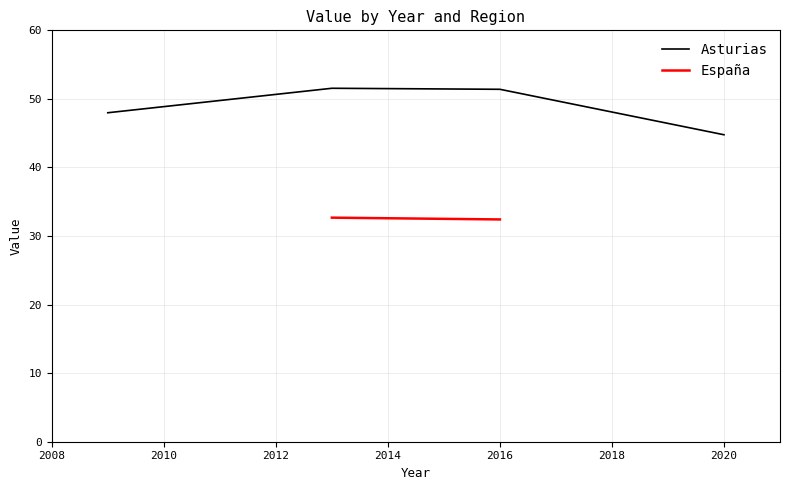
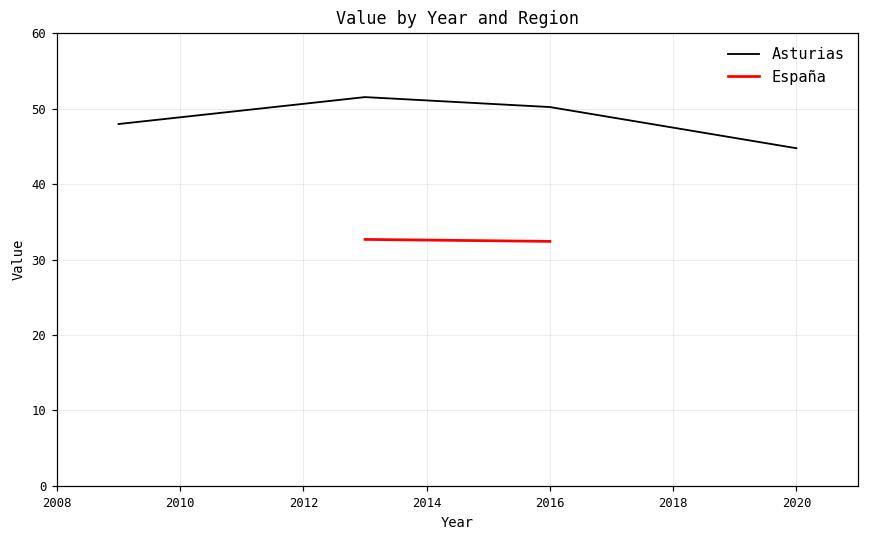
Asturias, 2016: 51 -> 50
